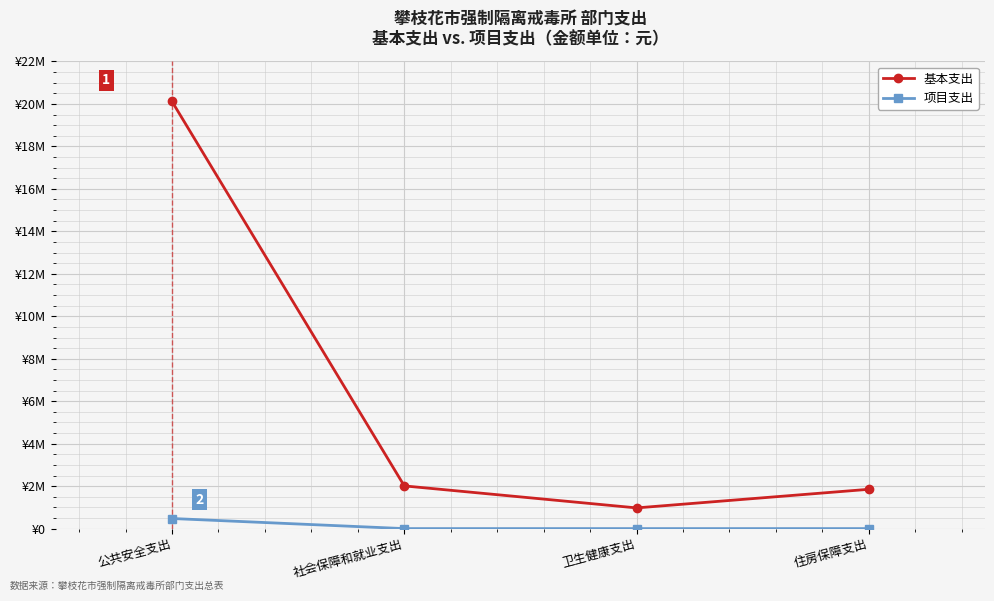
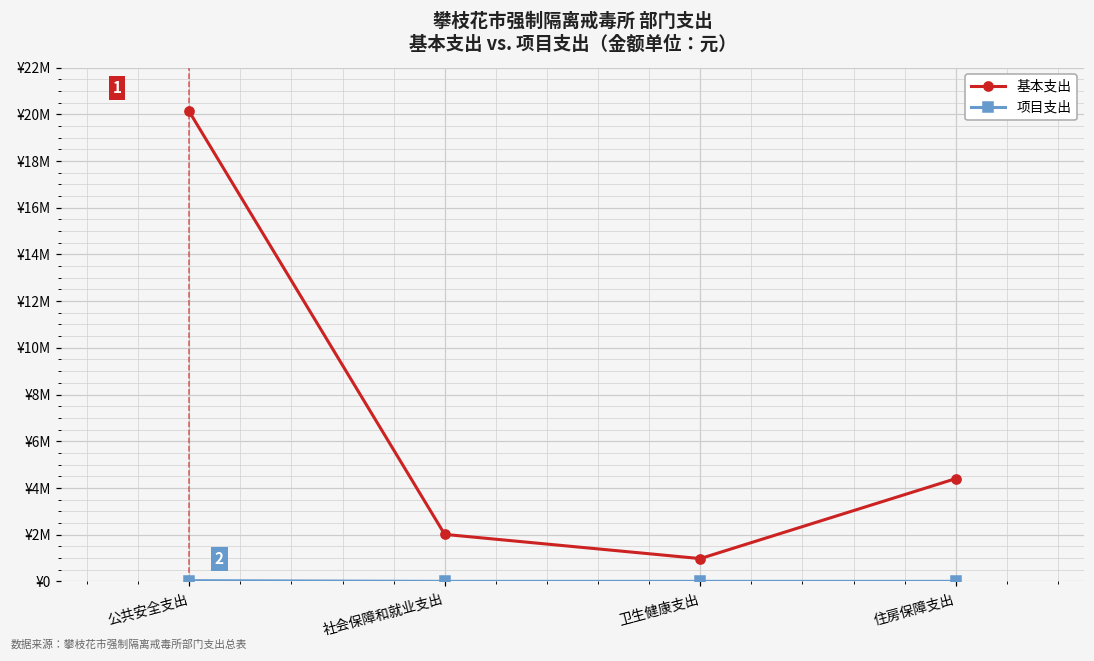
项目支出, 公共安全支出: ¥500000 -> ¥0
基本支出, 住房保障支出: ¥1900000 -> ¥4400000
